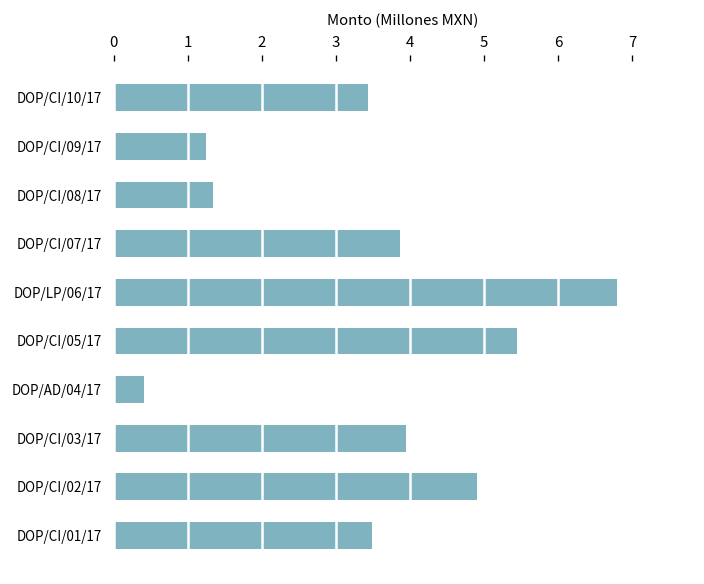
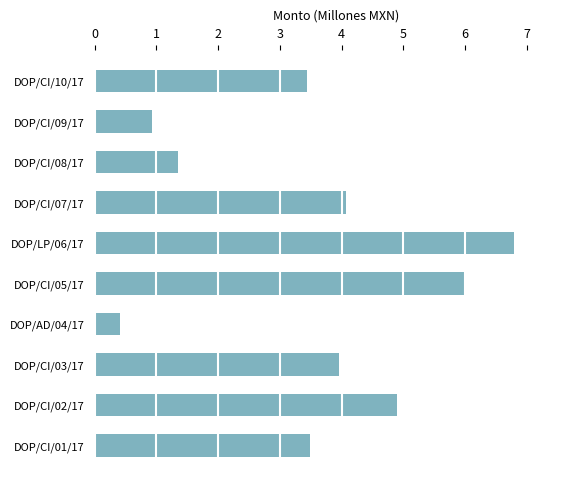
DOP/CI/09/17: 1.2 -> 0.9
DOP/CI/07/17: 3.9 -> 4.1
DOP/CI/05/17: 5.5 -> 6.0
